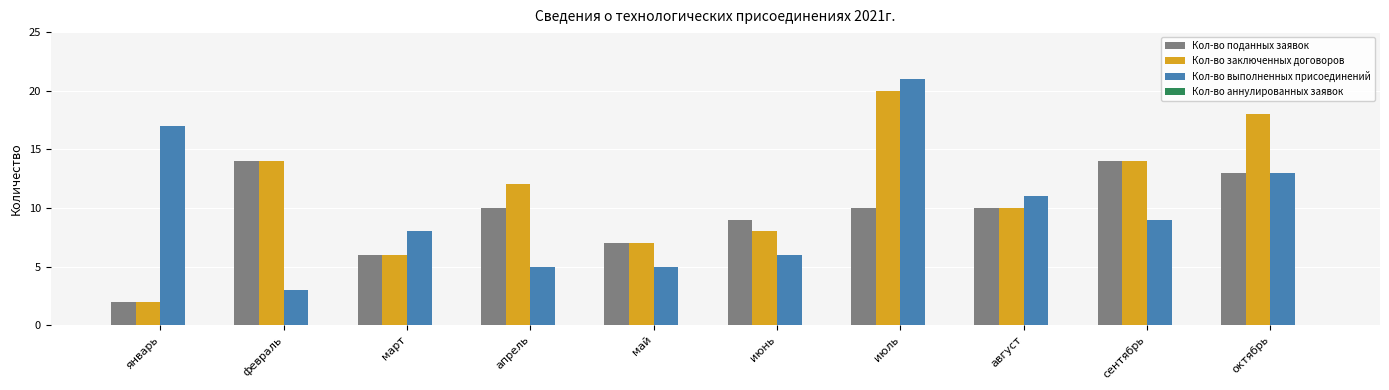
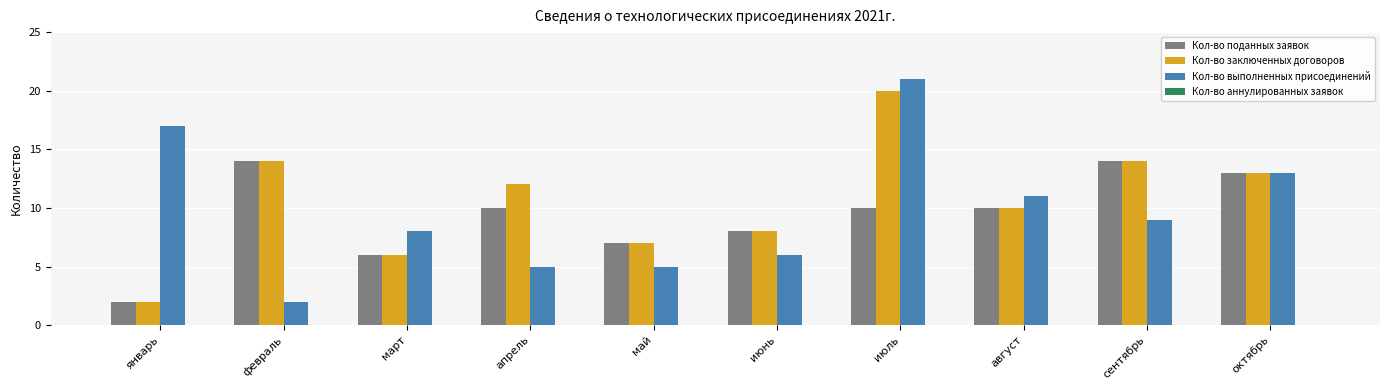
Кол-во выполненных присоединений, февраль: 3 -> 2
Кол-во поданных заявок, июнь: 9 -> 8
Кол-во заключенных договоров, октябрь: 18 -> 13
